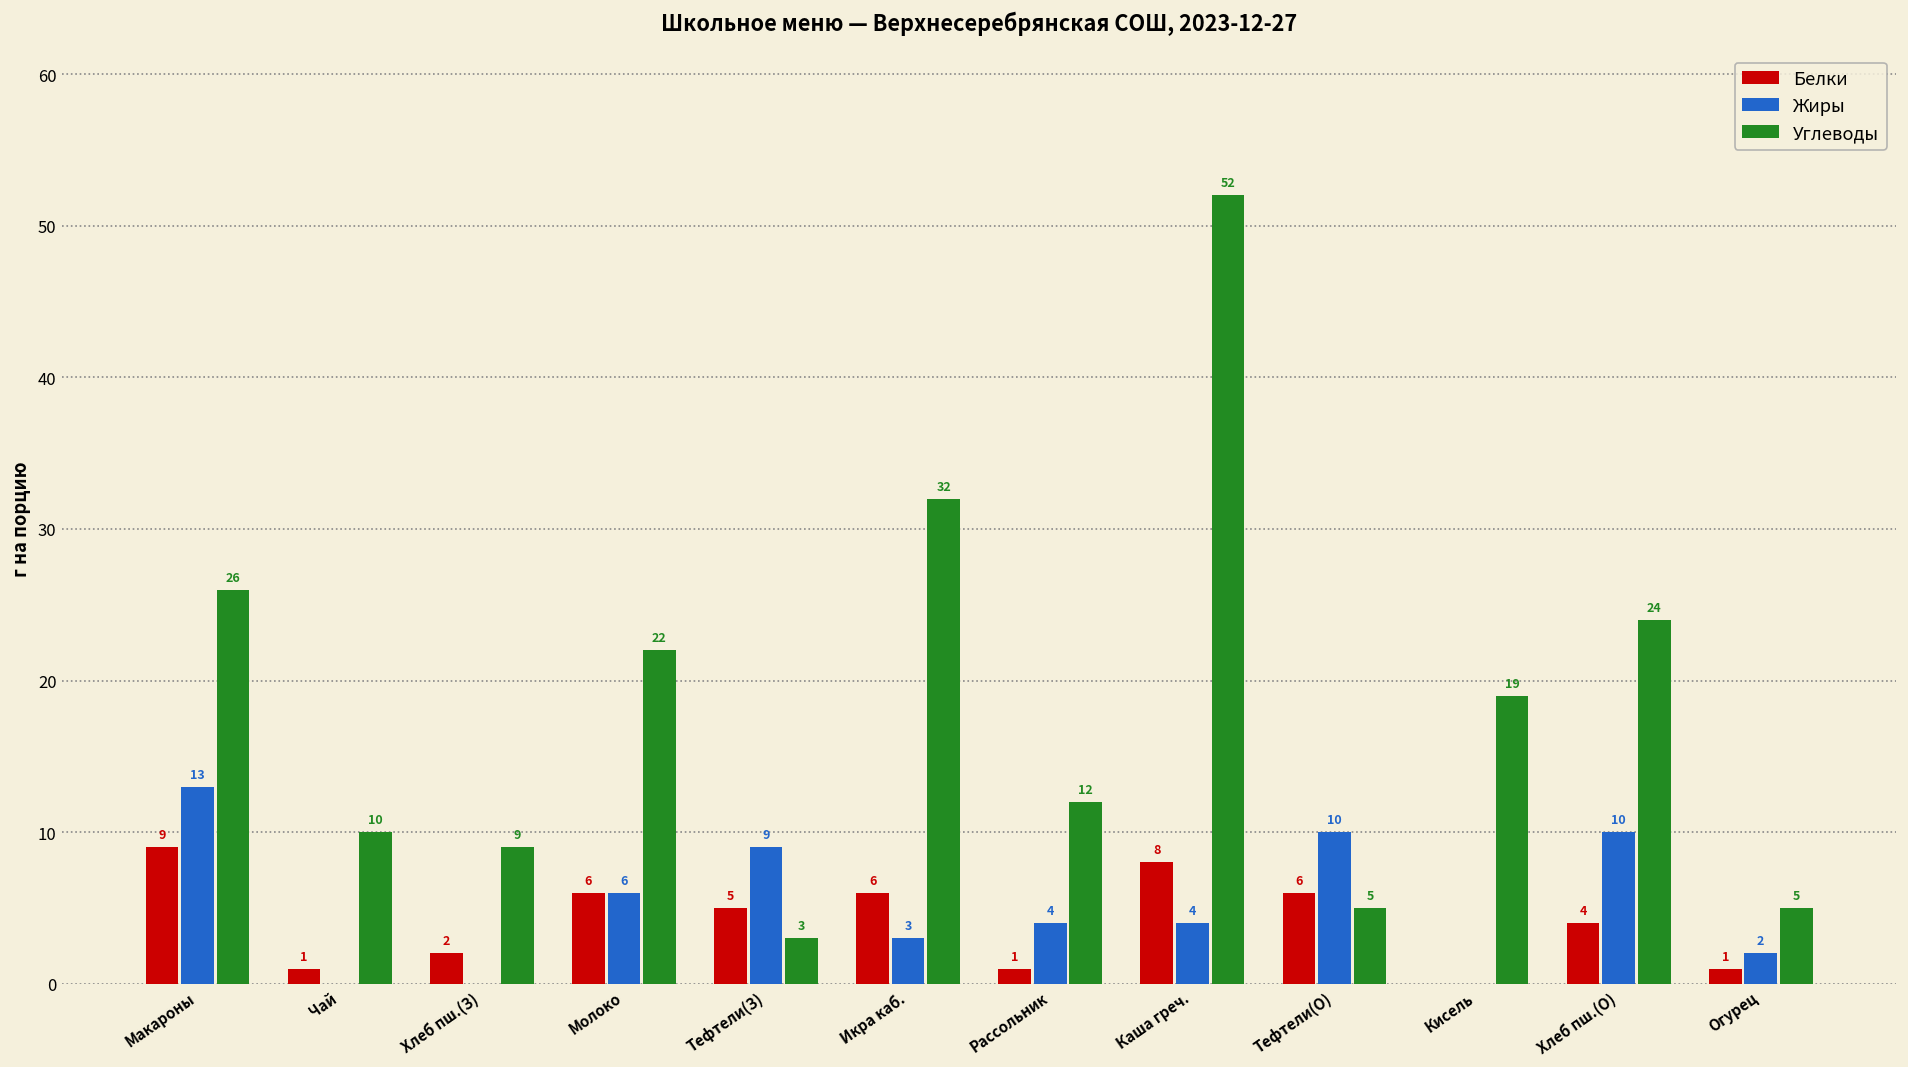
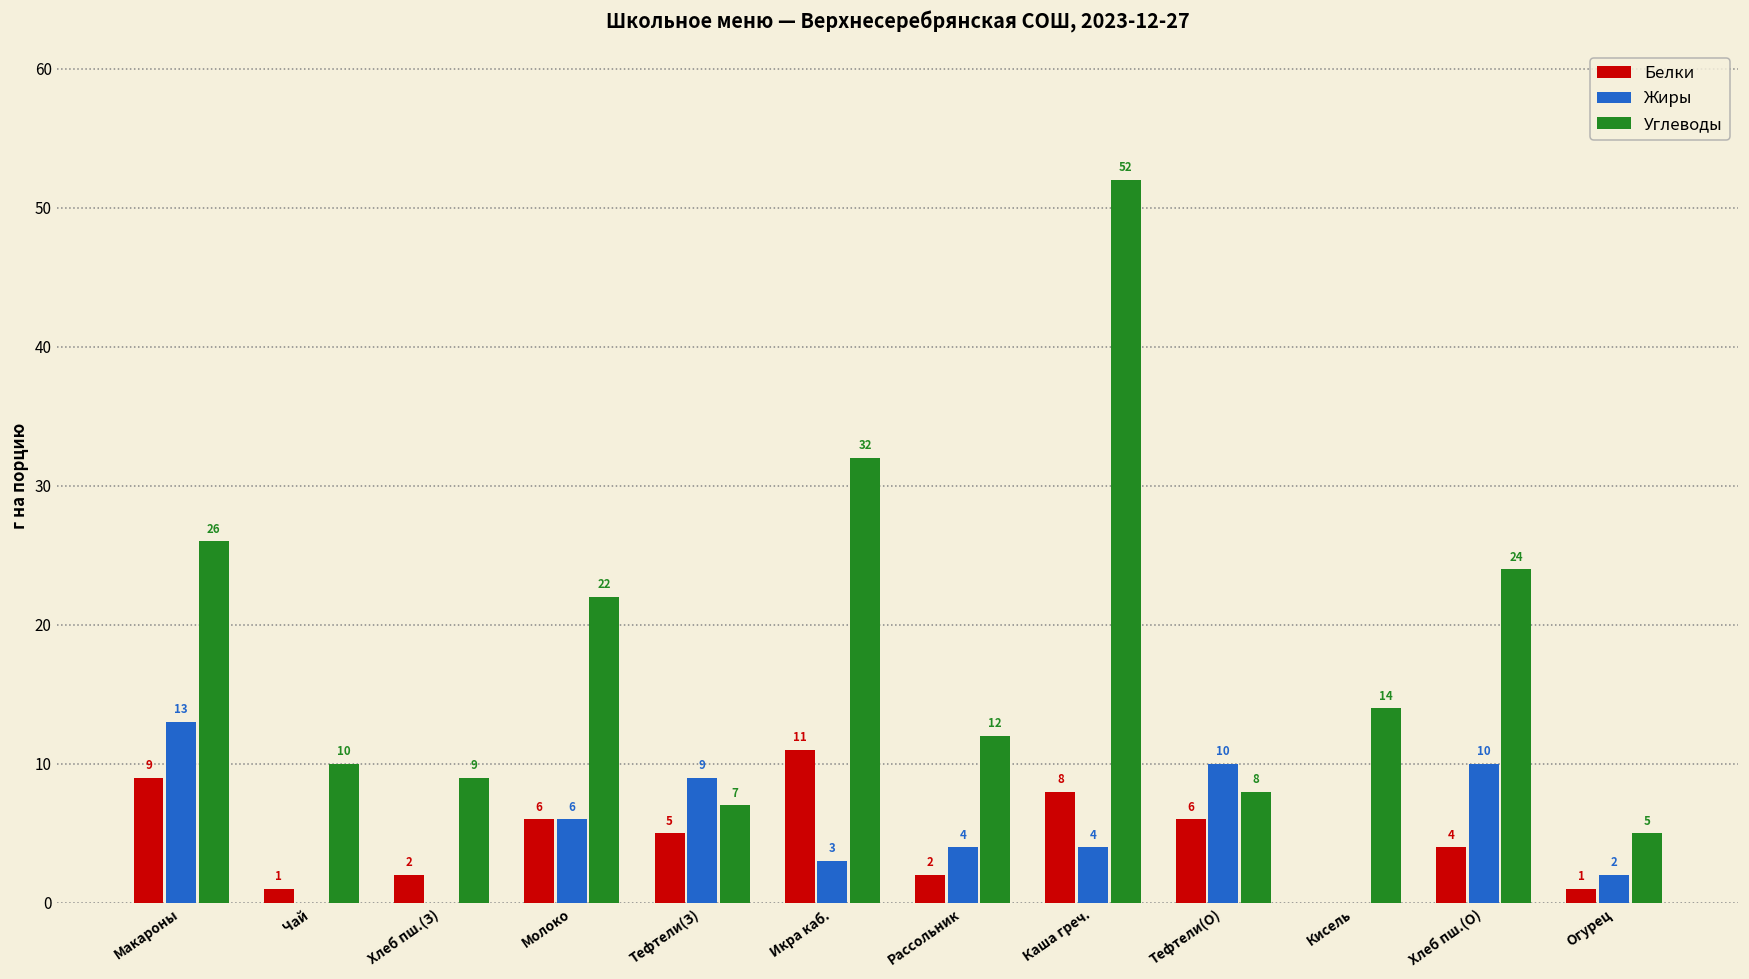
Углеводы, Тефтели(З): 3 -> 7
Белки, Икра каб.: 6 -> 11
Белки, Рассольник: 1 -> 2
Углеводы, Тефтели(О): 5 -> 8
Углеводы, Кисель: 19 -> 14
